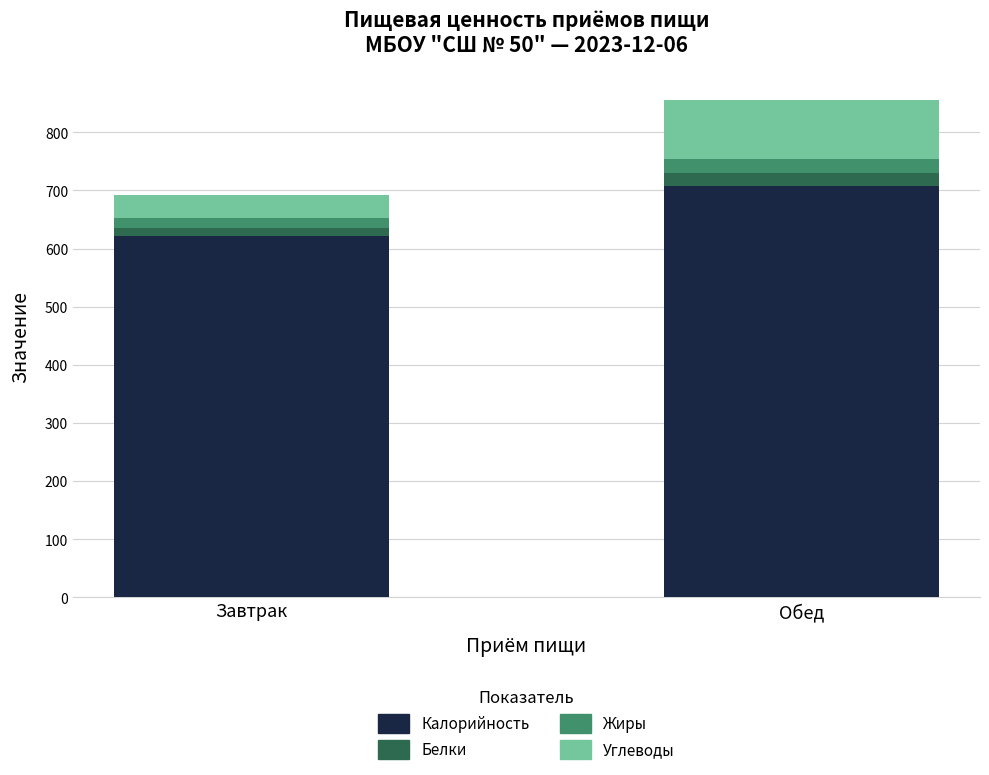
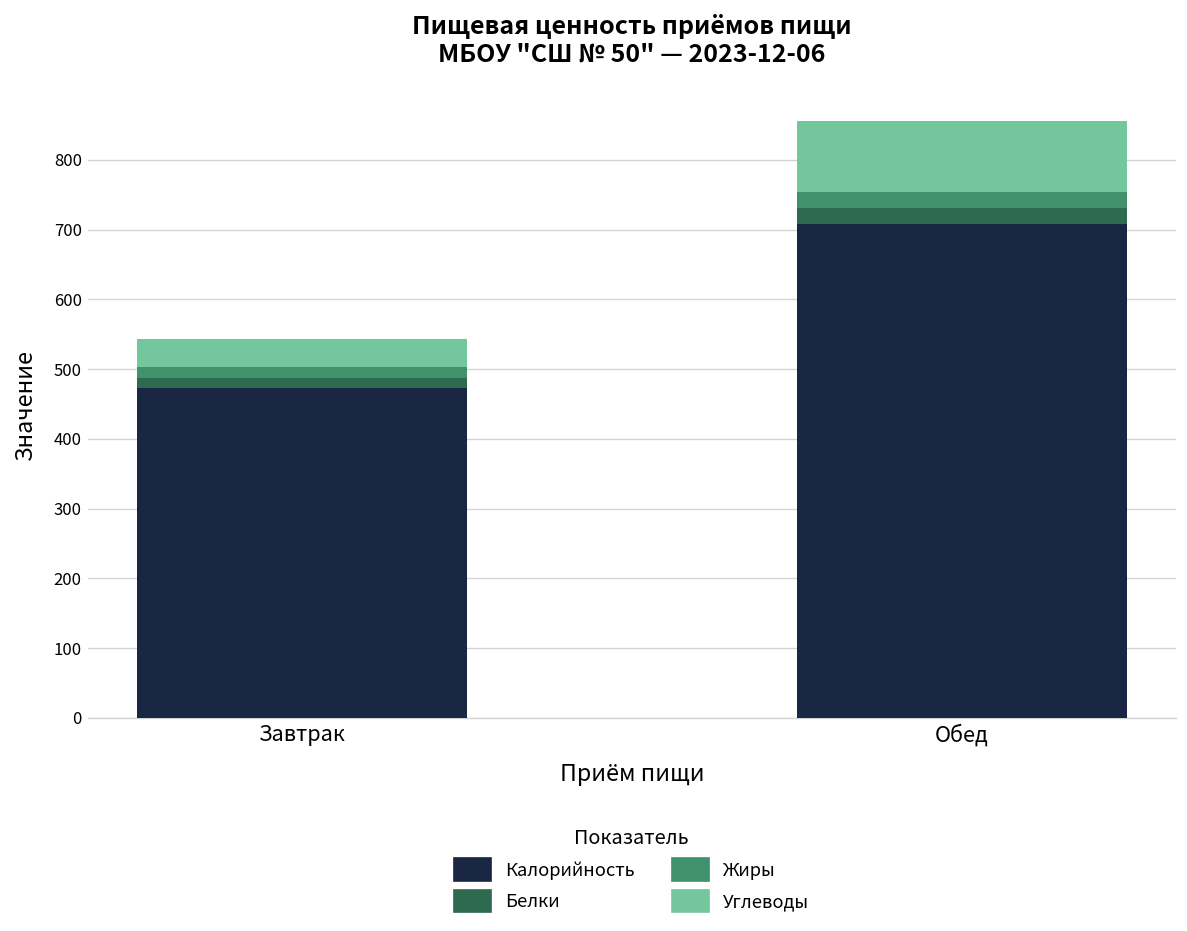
Калорийность, Завтрак: 620 -> 470
